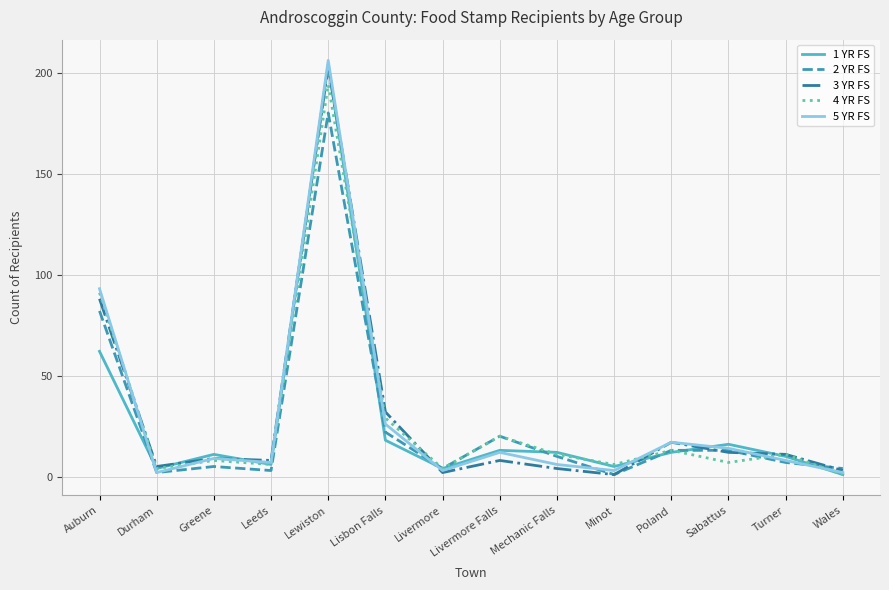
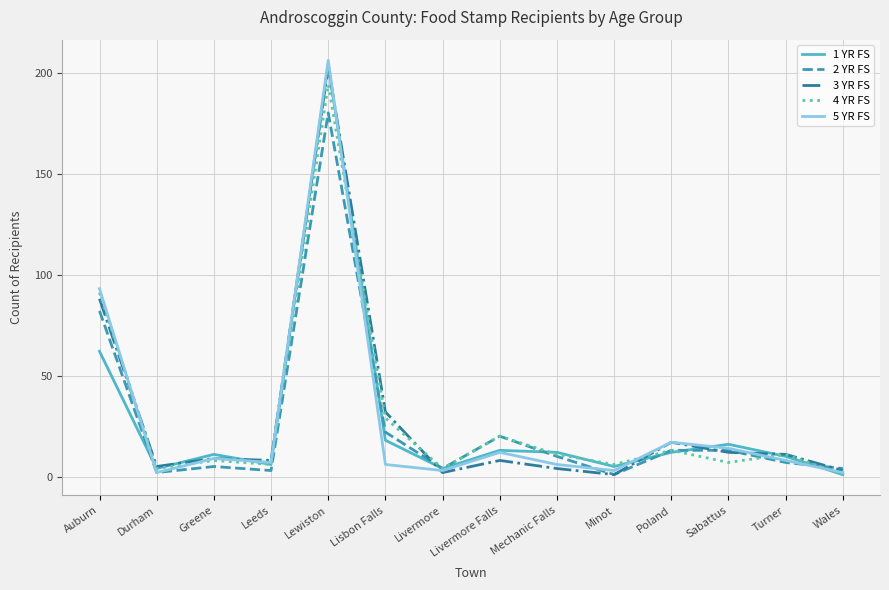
5 YR FS, Lisbon Falls: 26 -> 6
